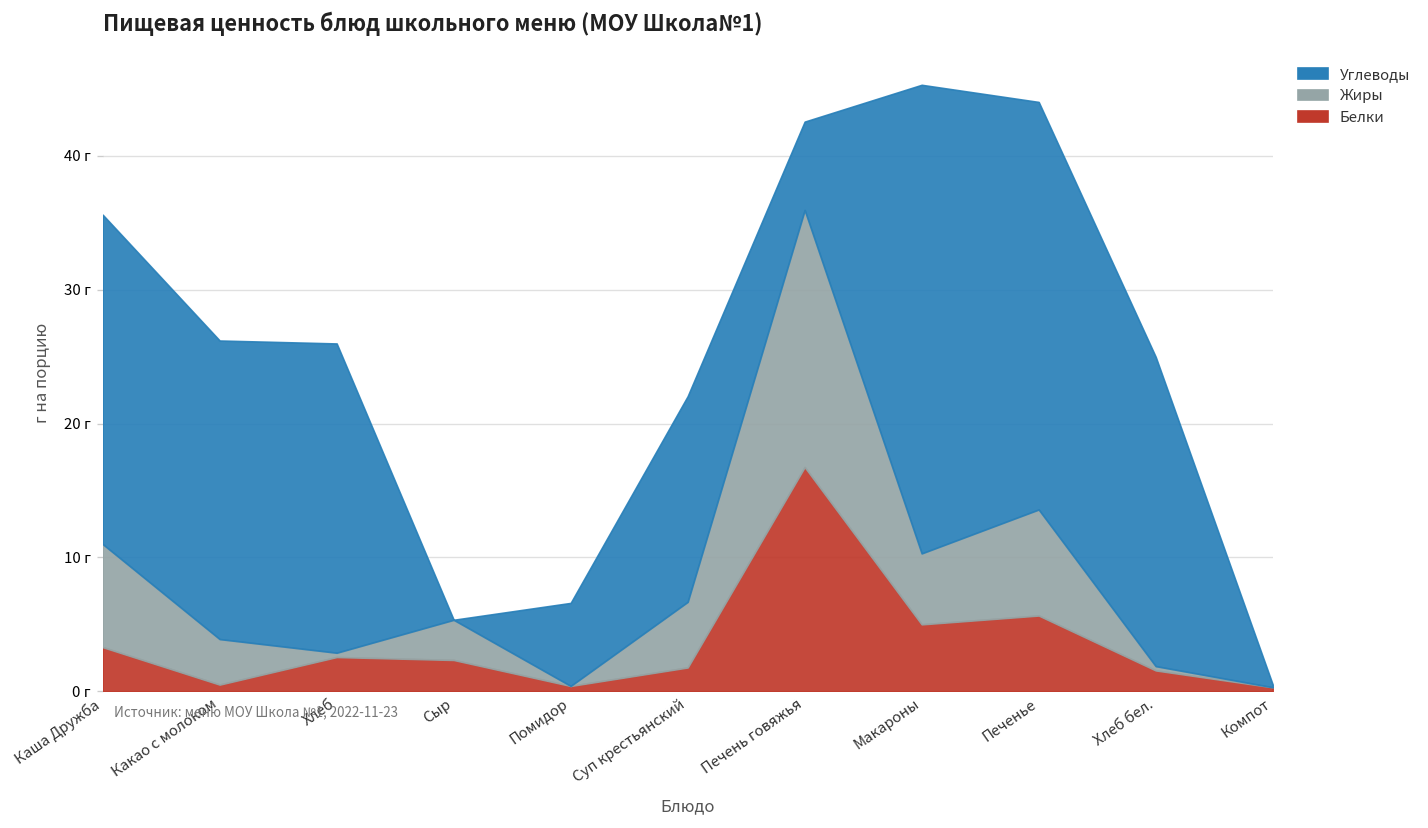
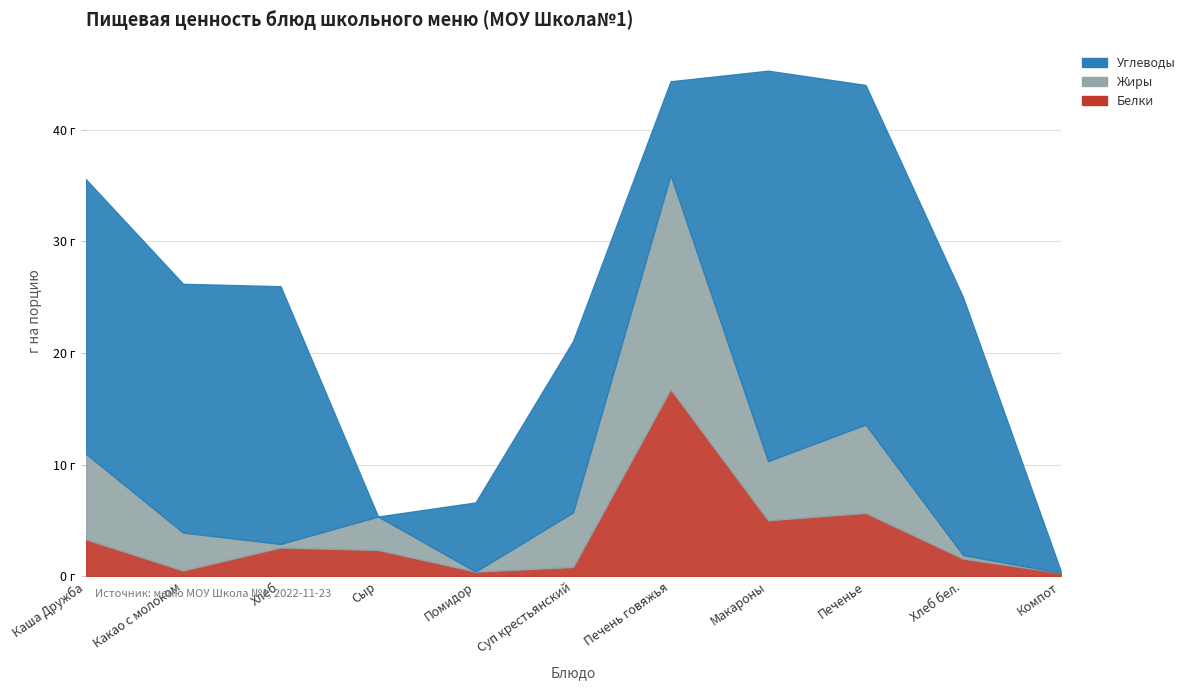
Белки, Суп крестьянский: 1.8 г -> 0.8 г
Углеводы, Печень говяжья: 6.6 г -> 8.4 г
